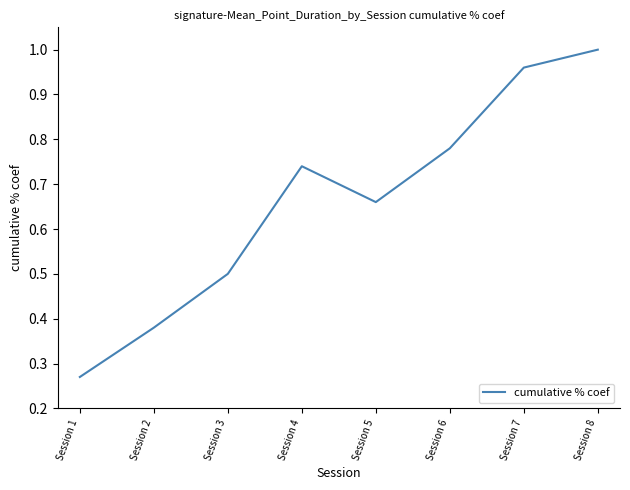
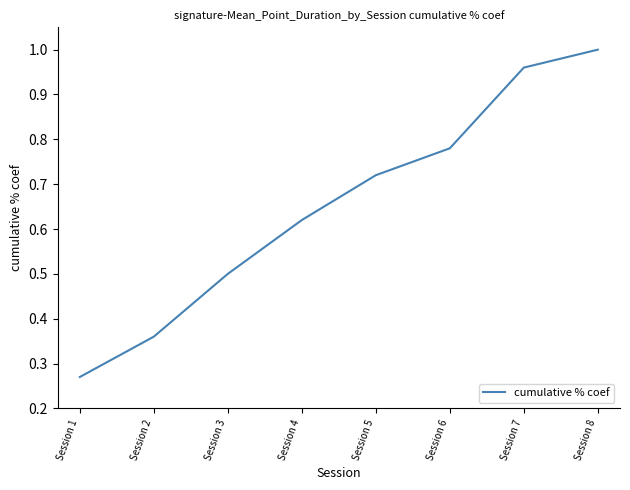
Session 2: 0.38 -> 0.36
Session 4: 0.74 -> 0.62
Session 5: 0.66 -> 0.72
